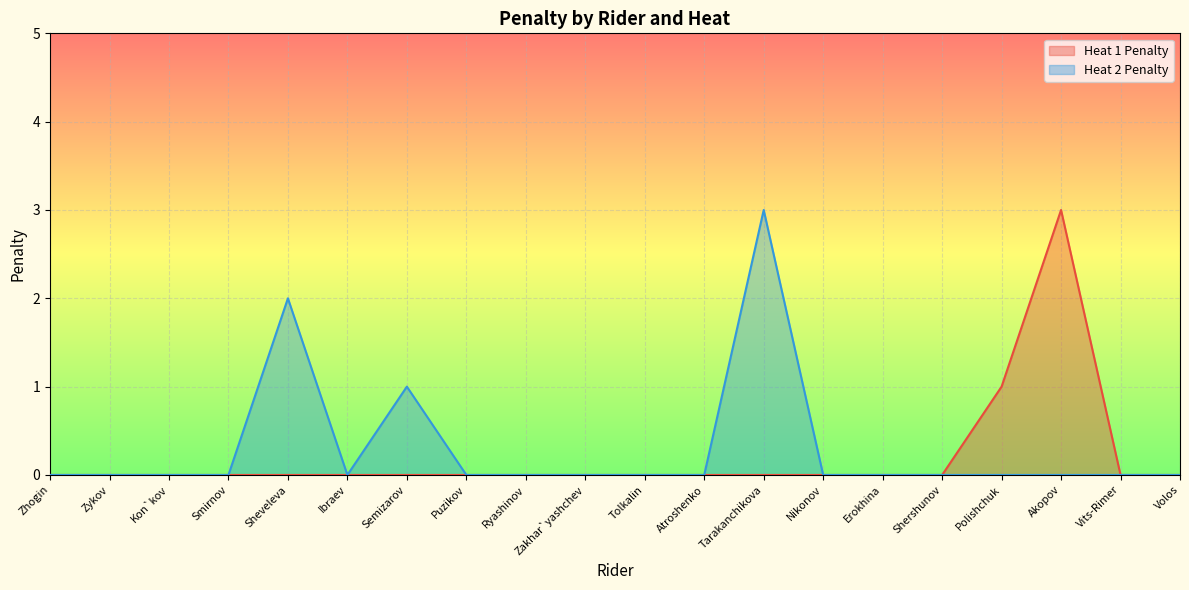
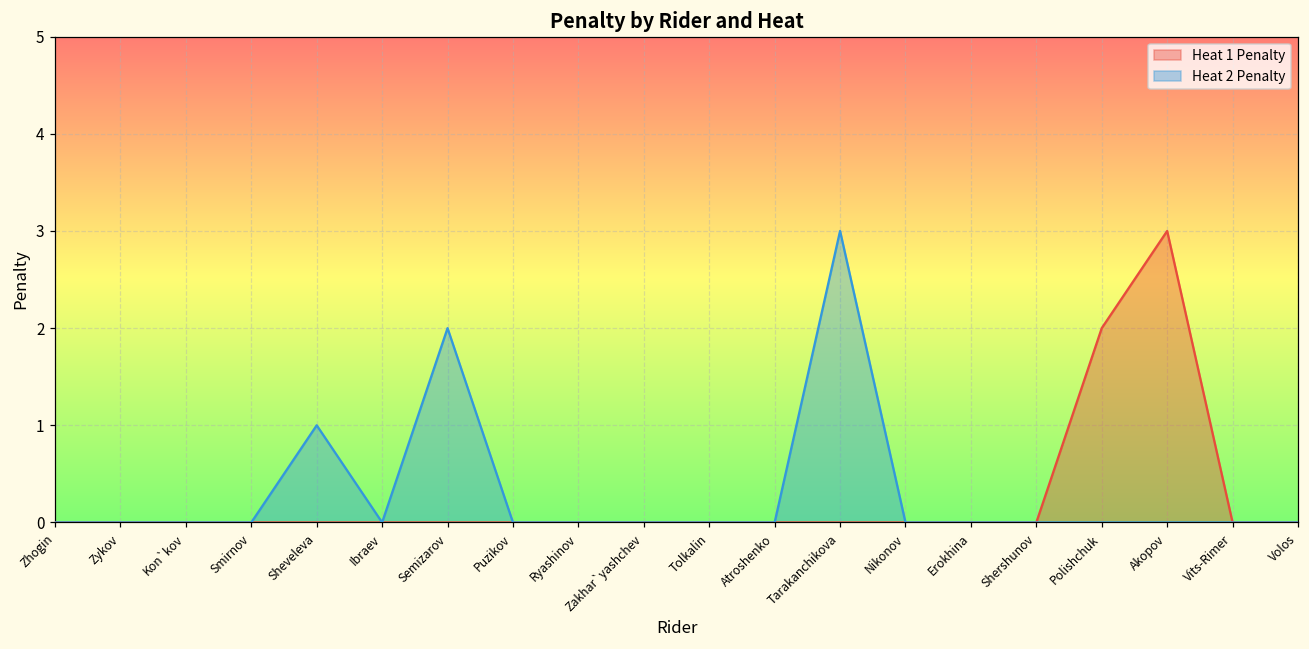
Heat 2 Penalty, Sheveleva: 2 -> 1
Heat 2 Penalty, Semizarov: 1 -> 2
Heat 1 Penalty, Polishchuk: 1 -> 2
